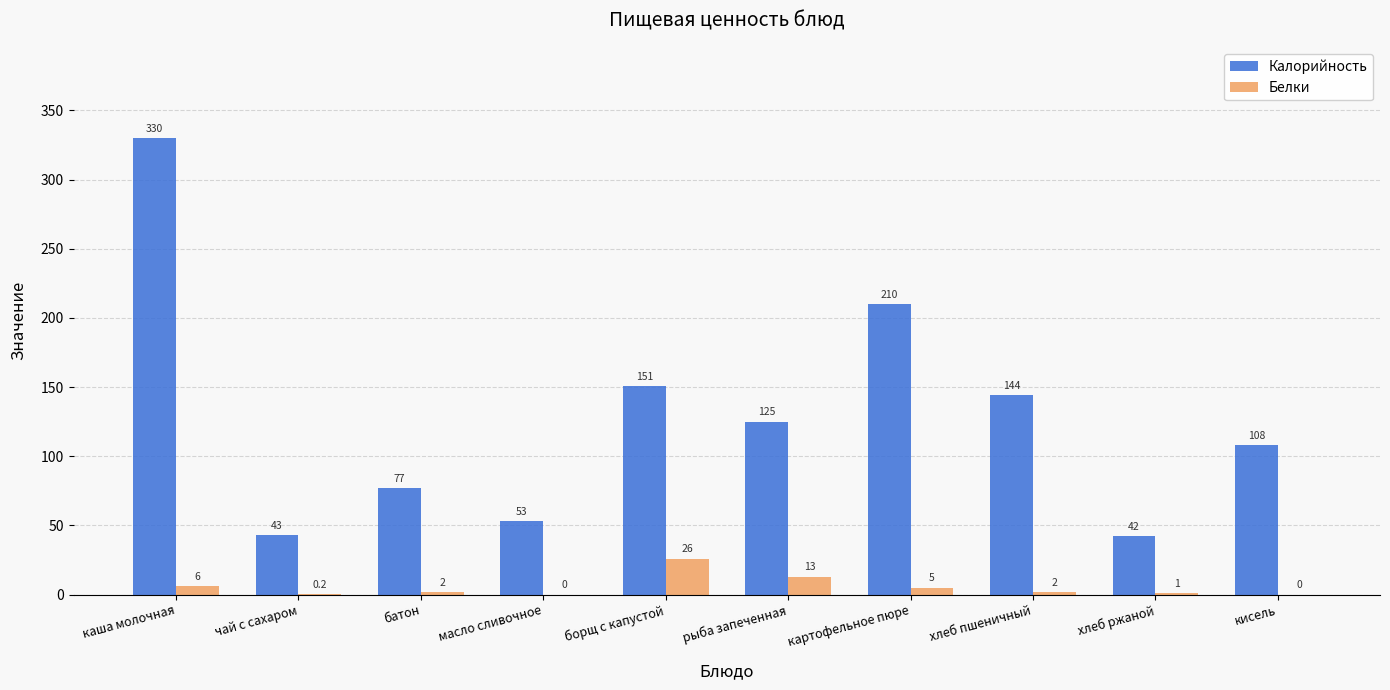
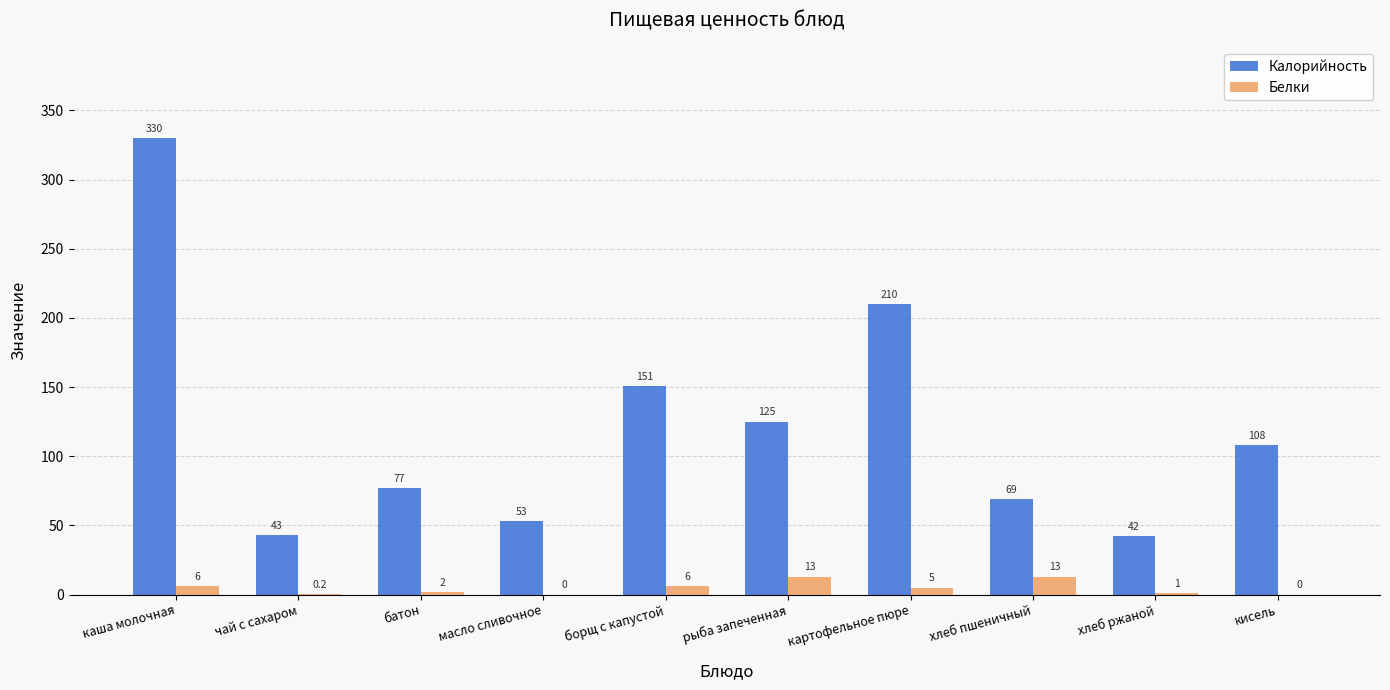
Белки, борщ с капустой: 26 -> 6
Калорийность, хлеб пшеничный: 144 -> 69
Белки, хлеб пшеничный: 2 -> 13
